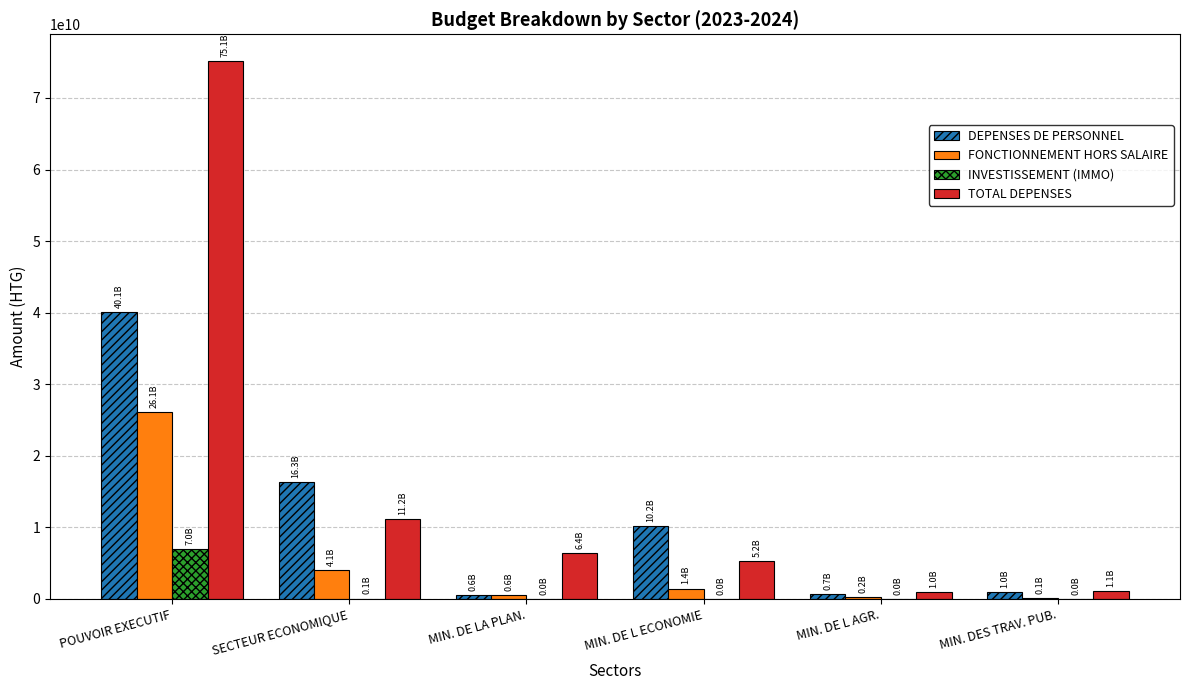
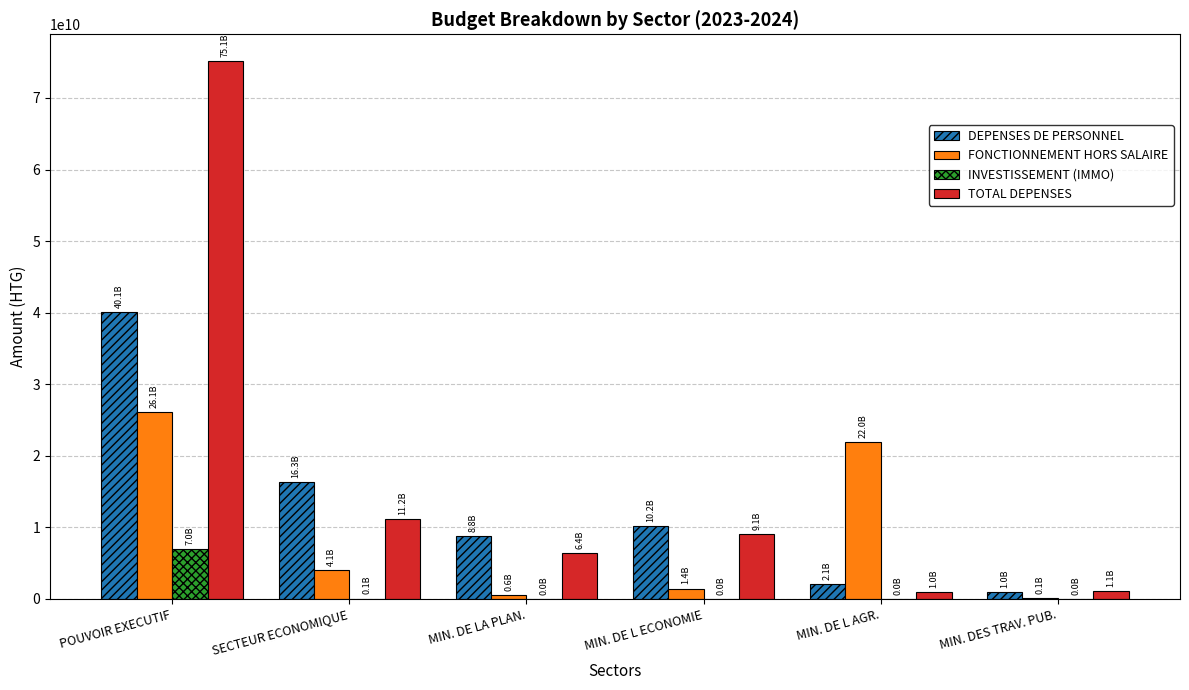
DEPENSES DE PERSONNEL, MIN. DE LA PLAN.: 0.6B -> 8.8B
TOTAL DEPENSES, MIN. DE L ECONOMIE: 5.2B -> 9.1B
DEPENSES DE PERSONNEL, MIN. DE L AGR.: 0.7B -> 2.1B
FONCTIONNEMENT HORS SALAIRE, MIN. DE L AGR.: 0.2B -> 22.0B
